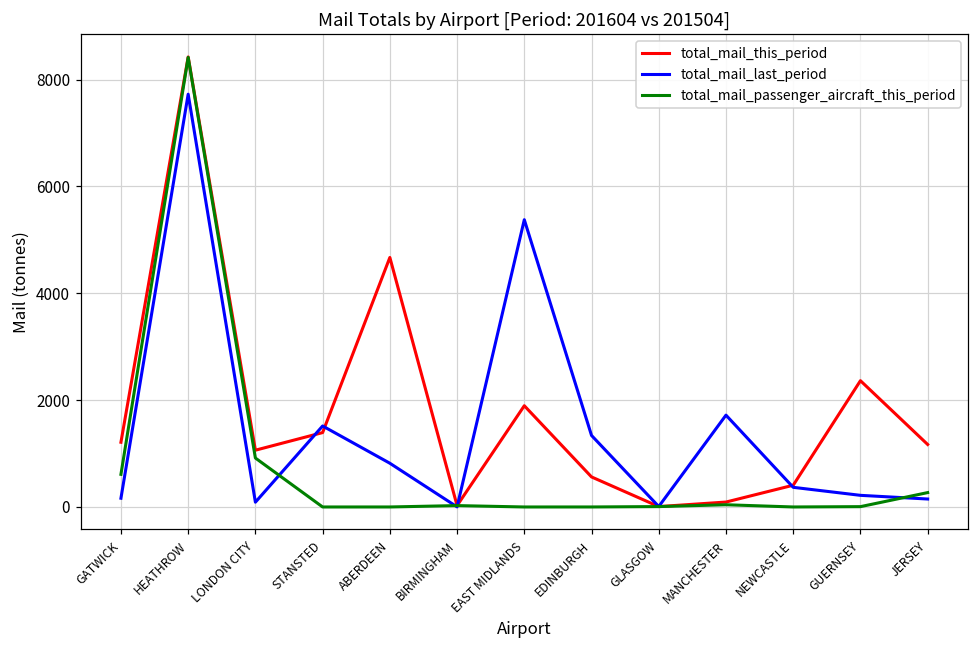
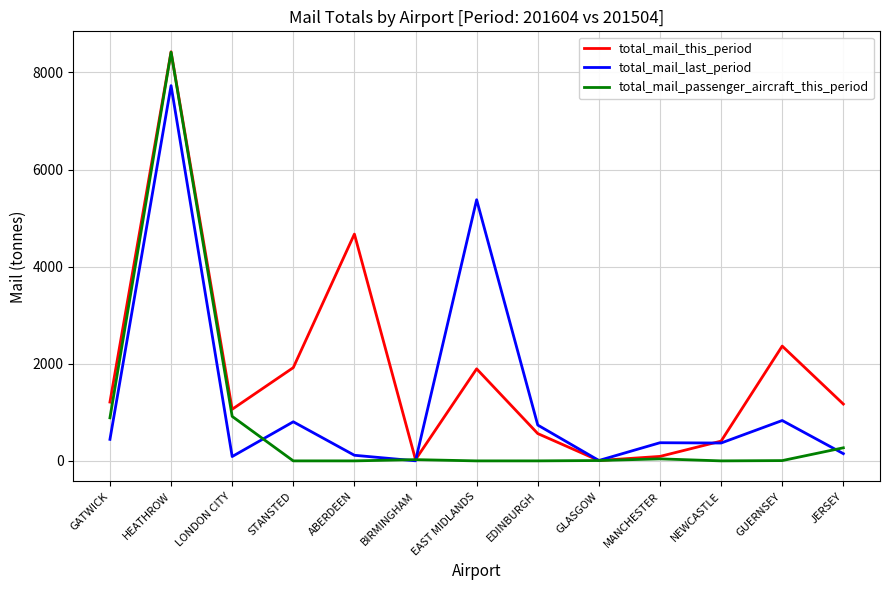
total_mail_last_period, GATWICK: 200 -> 400
total_mail_passenger_aircraft_this_period, GATWICK: 600 -> 900
total_mail_this_period, STANSTED: 1400 -> 1900
total_mail_last_period, STANSTED: 1500 -> 800
total_mail_last_period, ABERDEEN: 800 -> 100
total_mail_last_period, EDINBURGH: 1300 -> 700
total_mail_last_period, MANCHESTER: 1700 -> 400
total_mail_last_period, GUERNSEY: 200 -> 800
